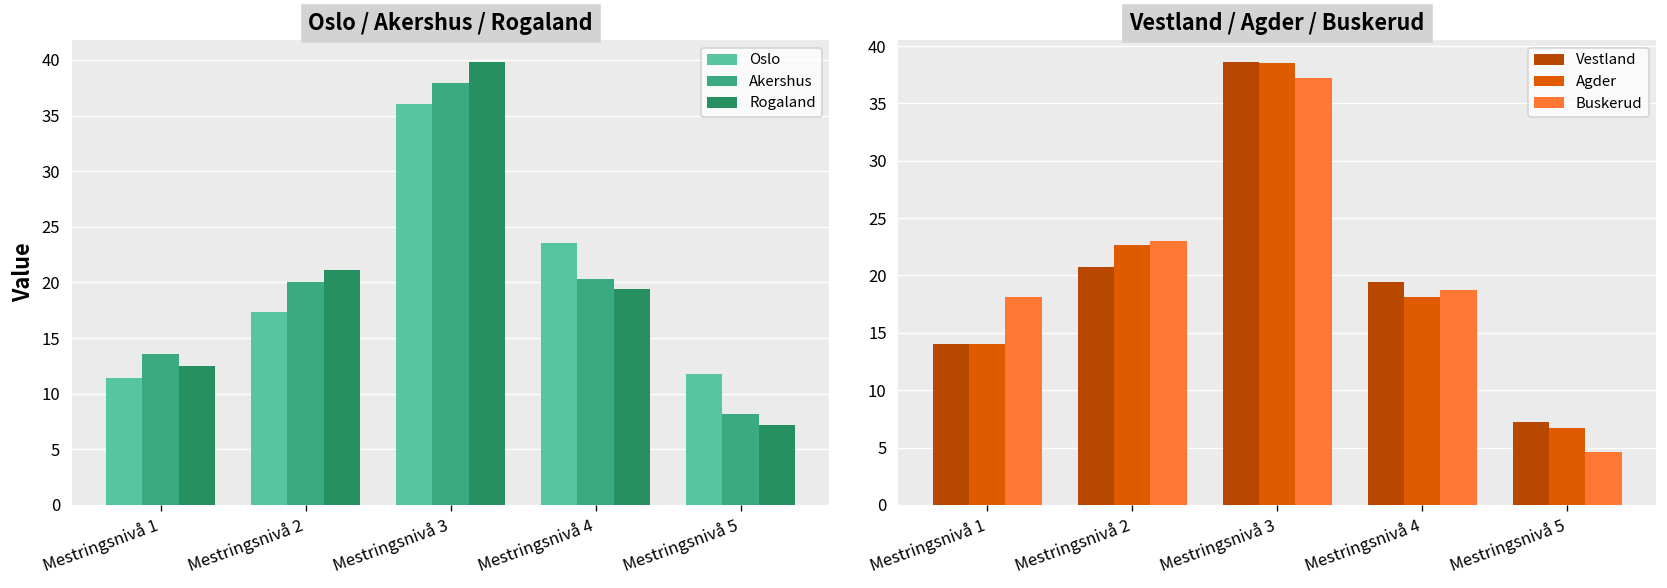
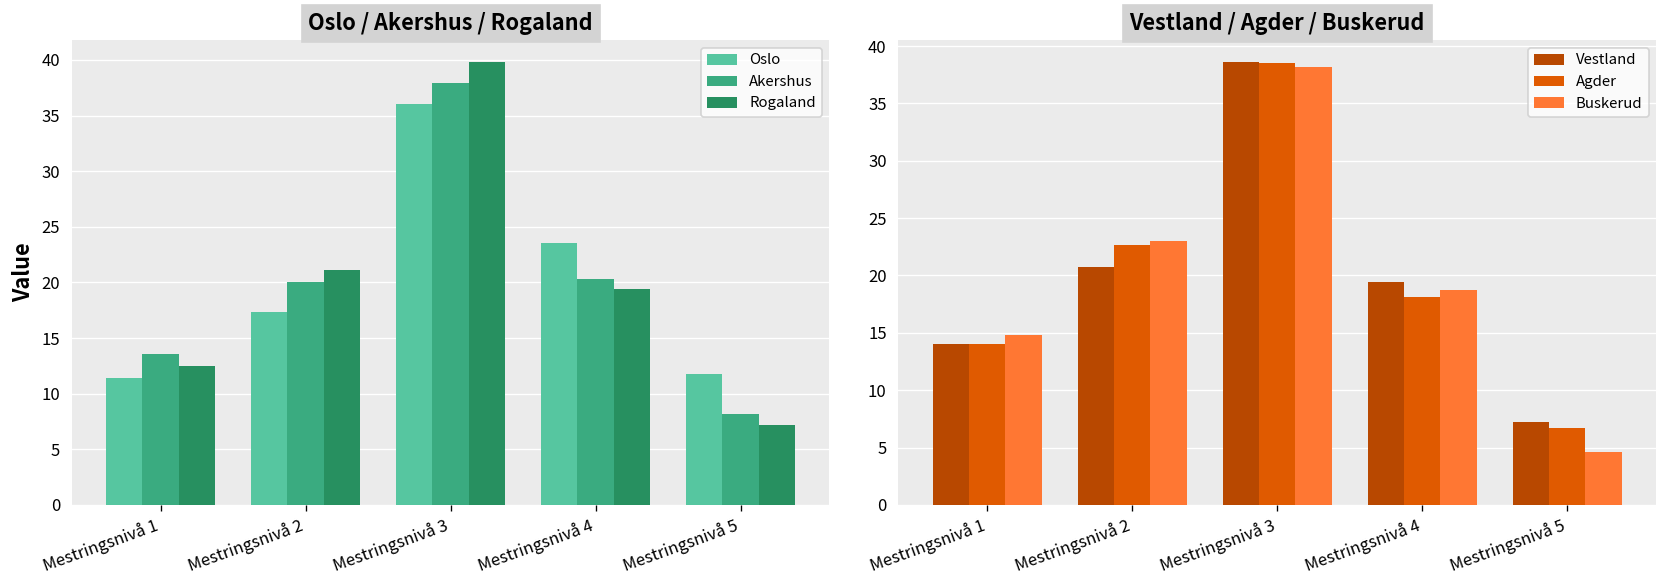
Vestland / Agder / Buskerud, Buskerud, Mestringsnivå 1: 18 -> 15
Vestland / Agder / Buskerud, Buskerud, Mestringsnivå 3: 37 -> 38
